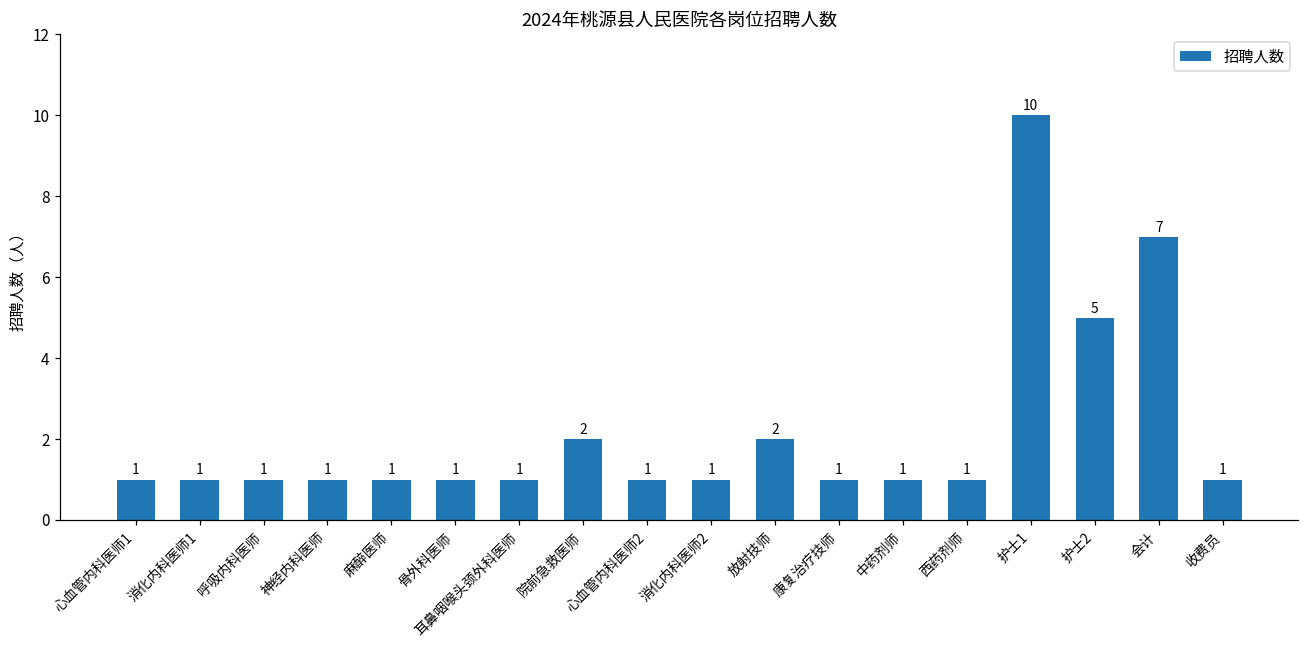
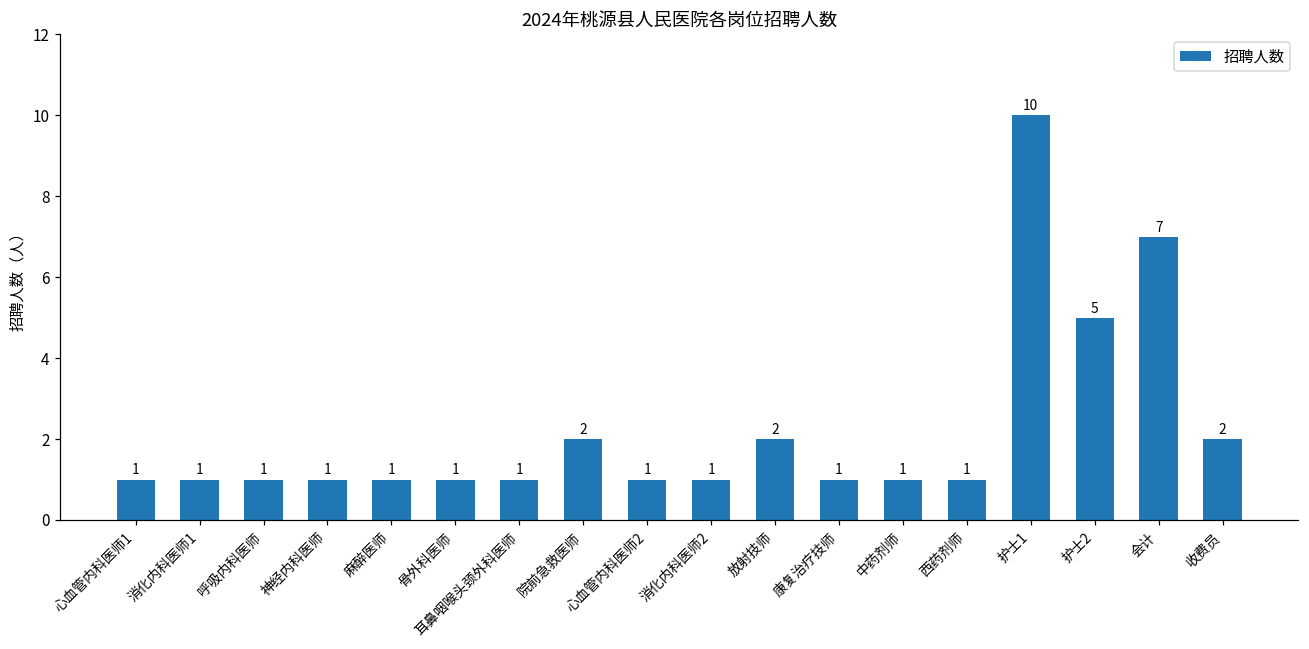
收费员: 1 -> 2
